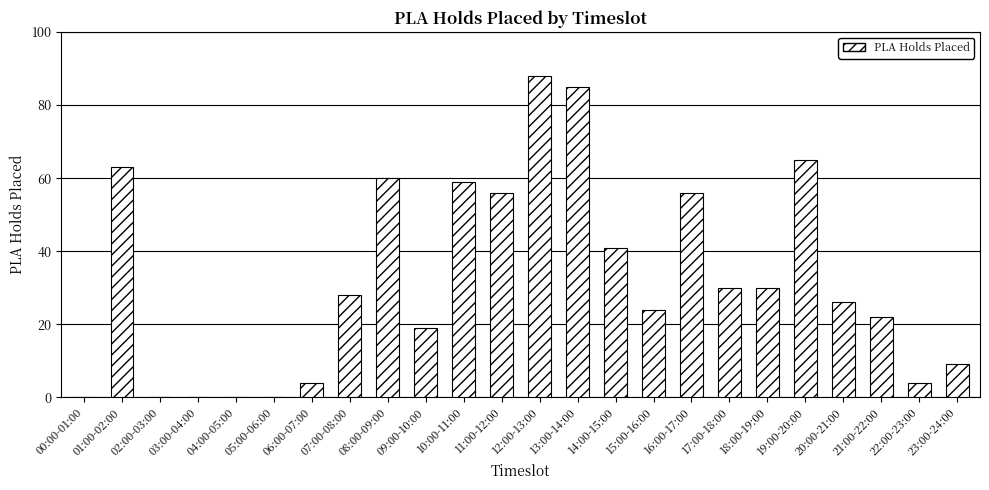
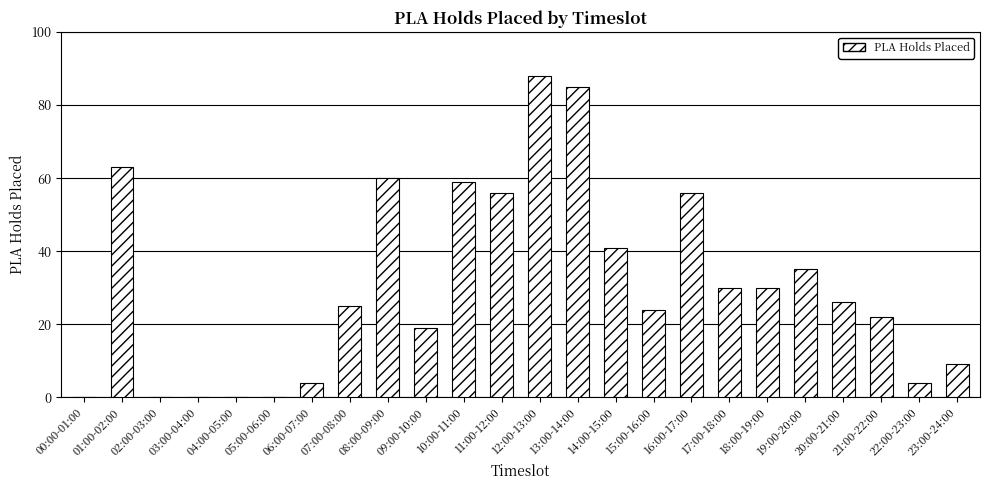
07:00-08:00: 28 -> 25
19:00-20:00: 65 -> 35
